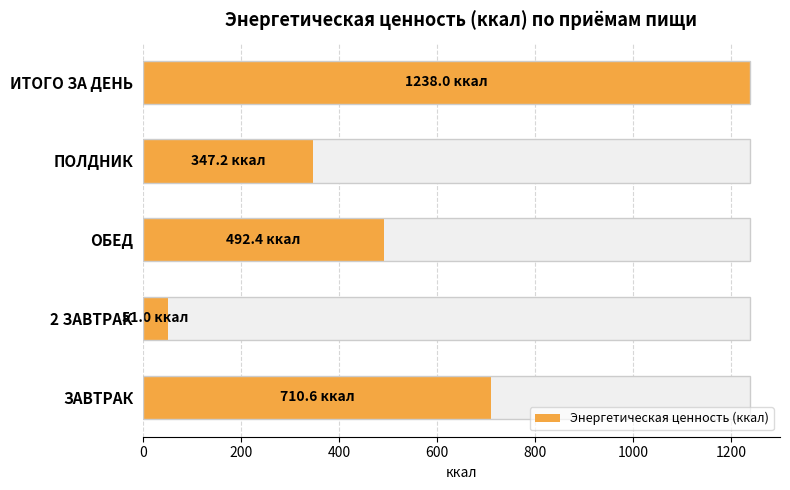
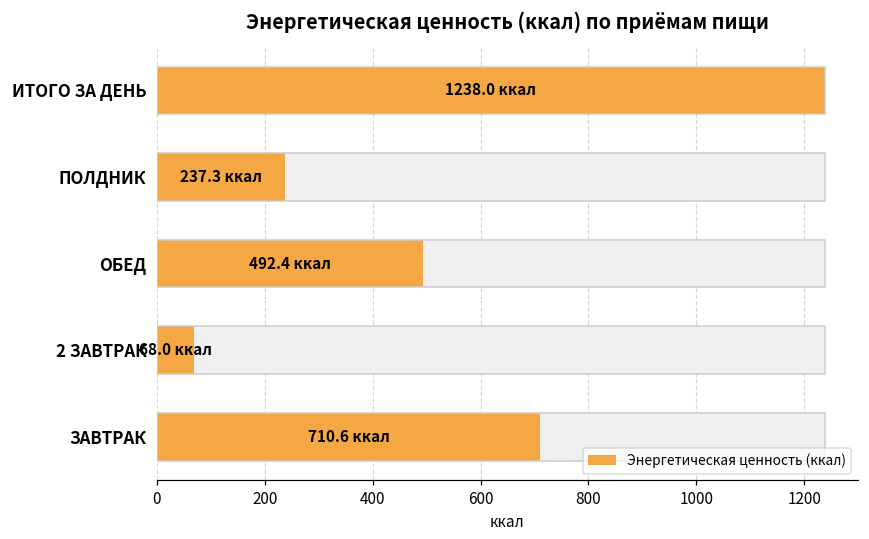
Энергетическая ценность (ккал), ПОЛДНИК: 347.2 -> 237.3
Энергетическая ценность (ккал), 2 ЗАВТРАК: 51.0 -> 68.0
